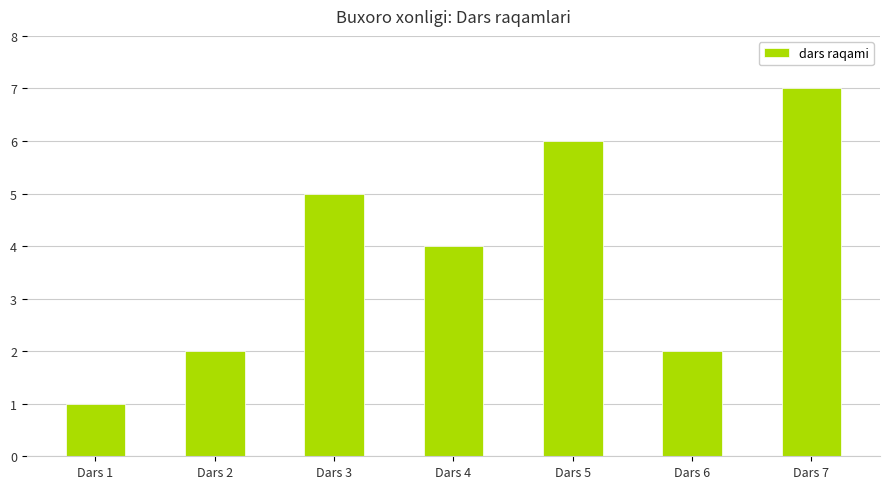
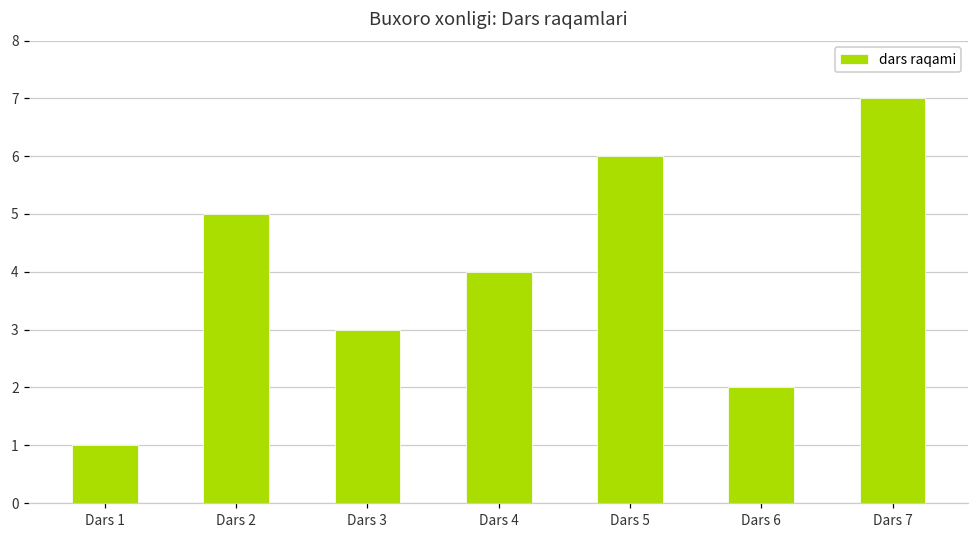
Dars 2: 2 -> 5
Dars 3: 5 -> 3
